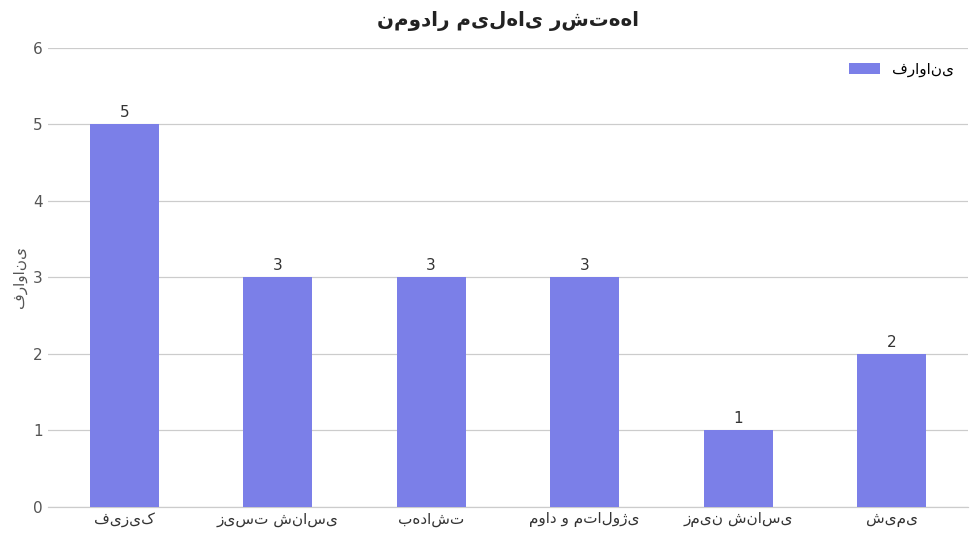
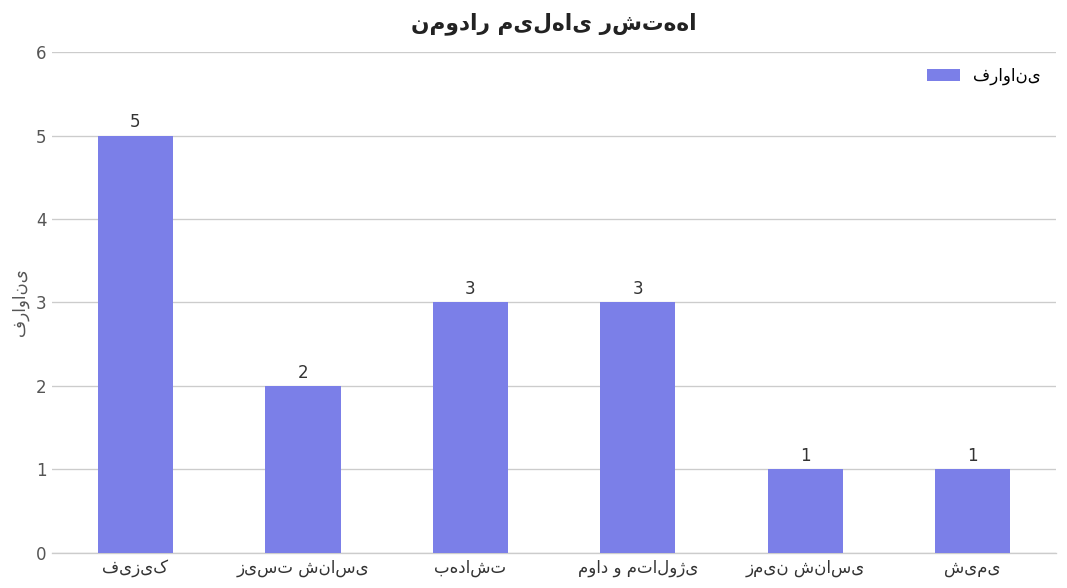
زیست شناسی: 3 -> 2
شیمی: 2 -> 1
